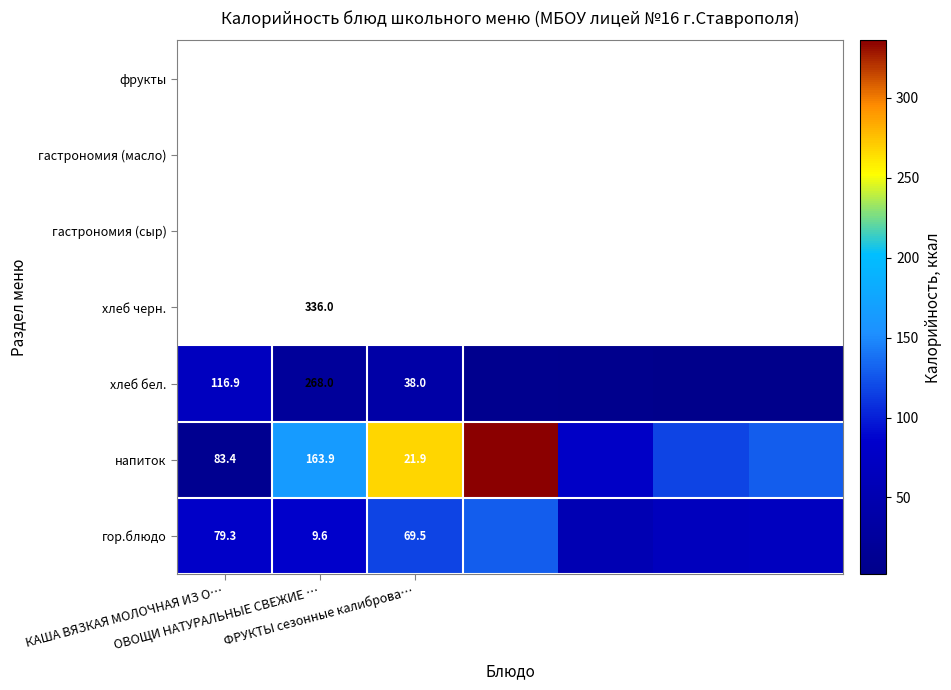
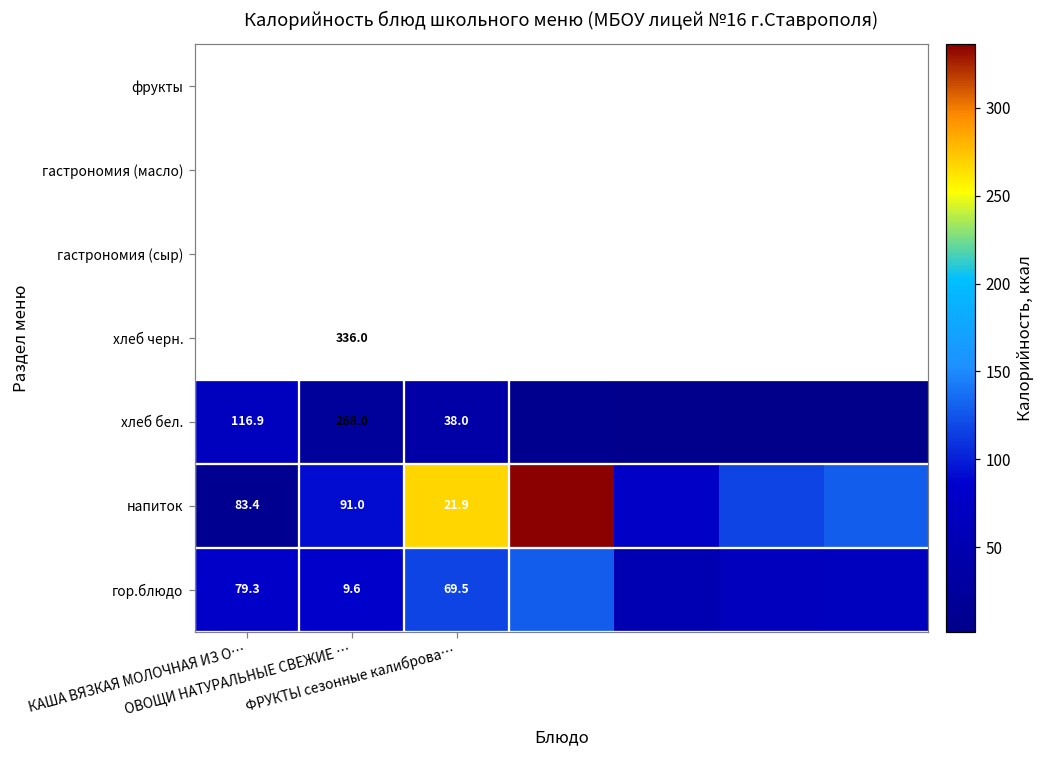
напиток, ОВОЩИ НАТУРАЛЬНЫЕ СВЕЖИЕ …: 163.9 -> 91.0
